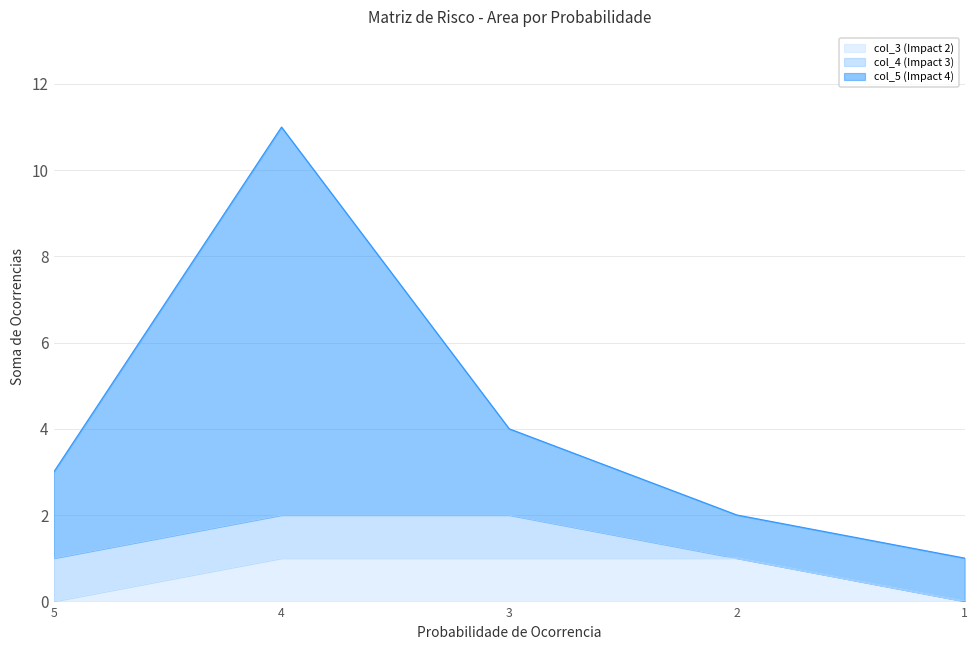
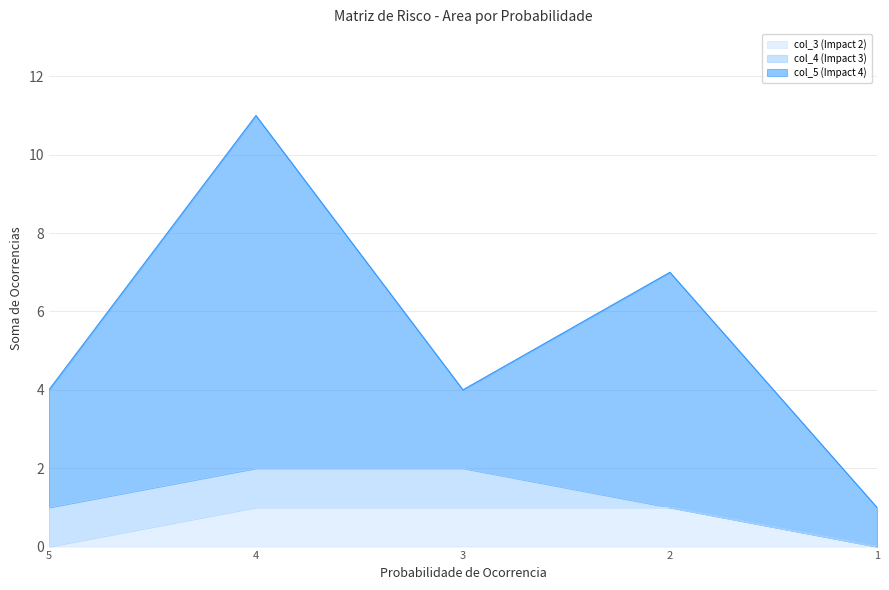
col_5 (Impact 4), 5: 2 -> 3
col_5 (Impact 4), 2: 1 -> 6
